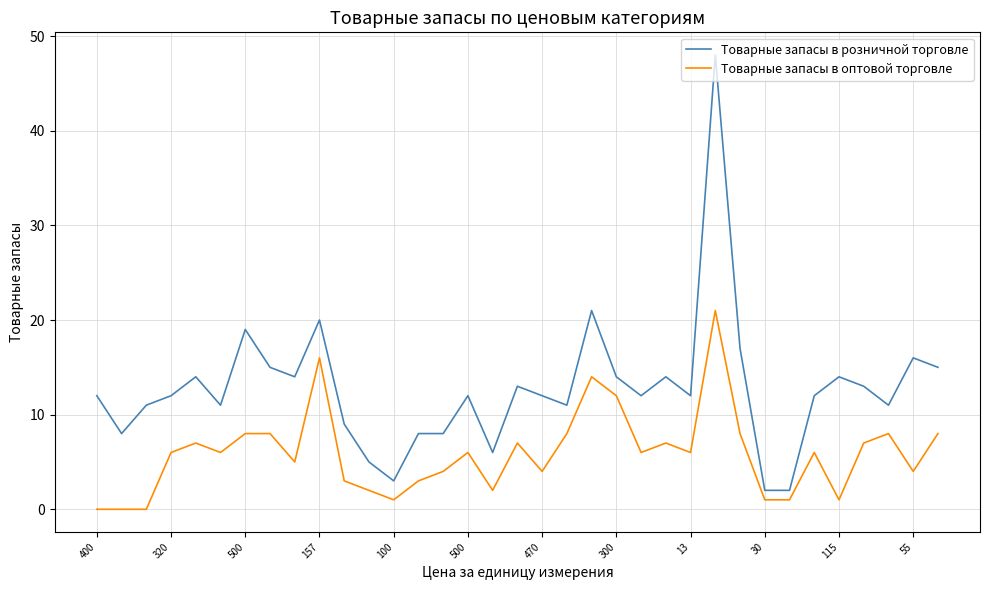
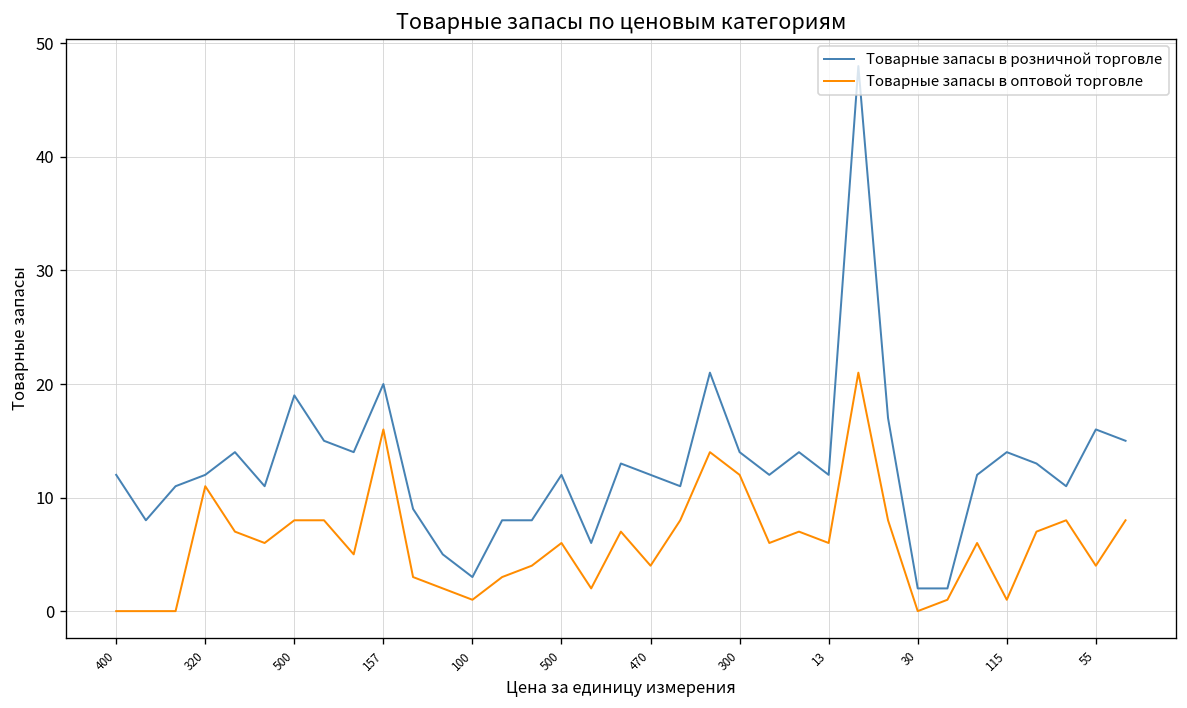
Товарные запасы в оптовой торговле, 320: 6 -> 11
Товарные запасы в оптовой торговле, 30: 1 -> 0
